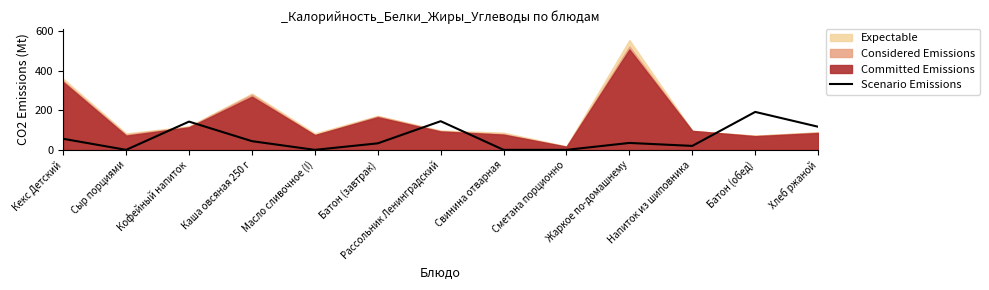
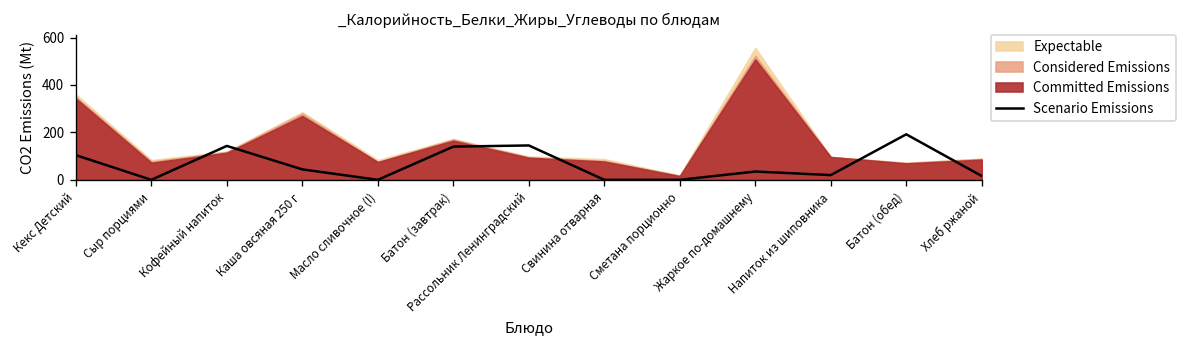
Scenario Emissions, Кекс Детский: 60 -> 100
Scenario Emissions, Батон (завтрак): 30 -> 140
Scenario Emissions, Хлеб ржаной: 120 -> 20
